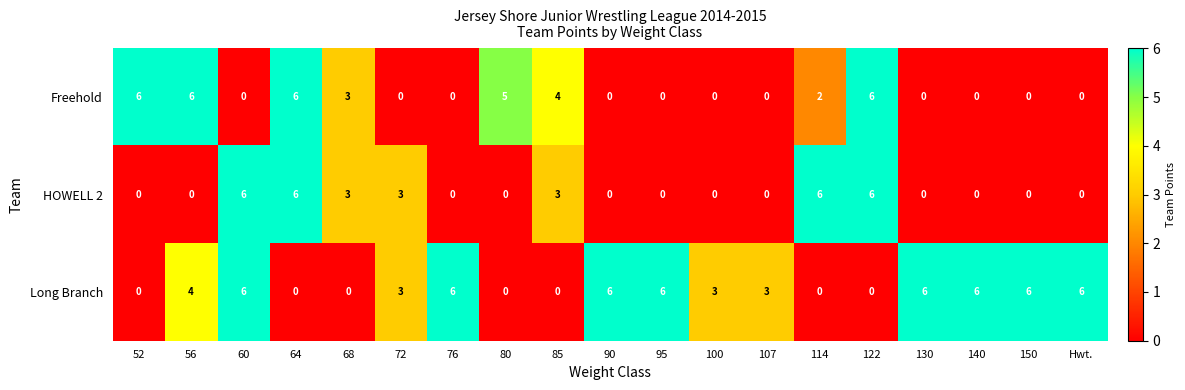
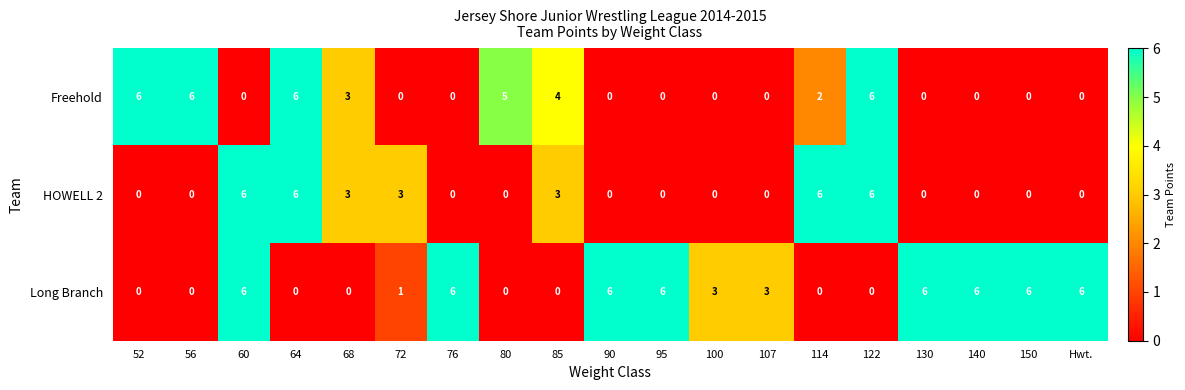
Long Branch, 56: 4 -> 0
Long Branch, 72: 3 -> 1
